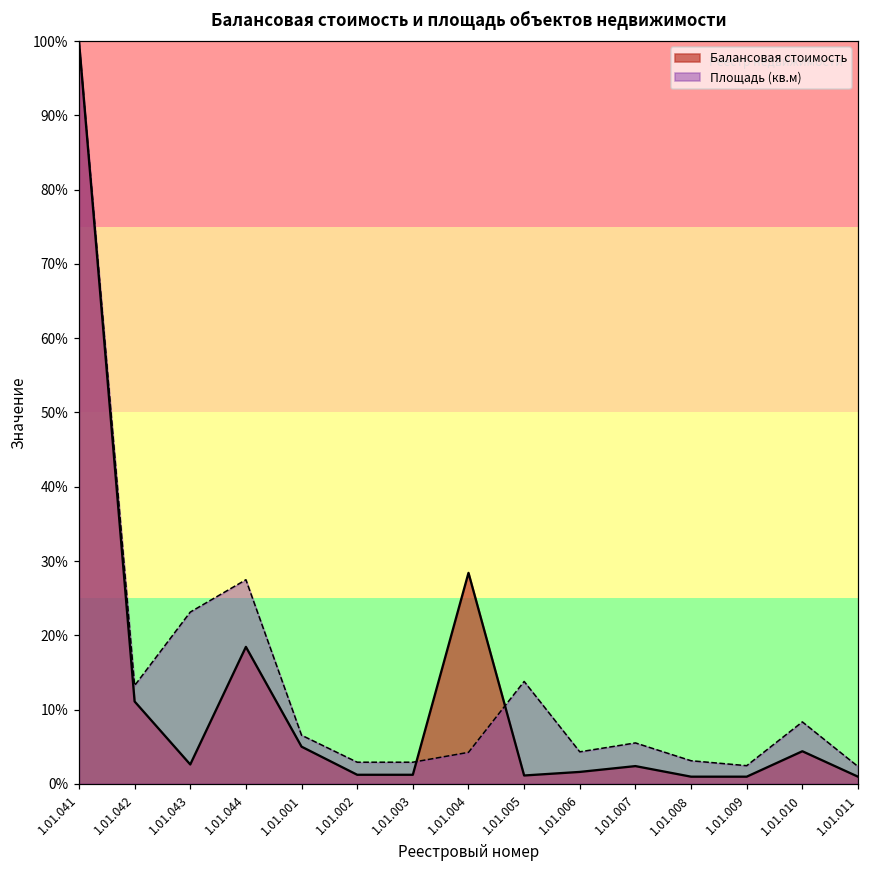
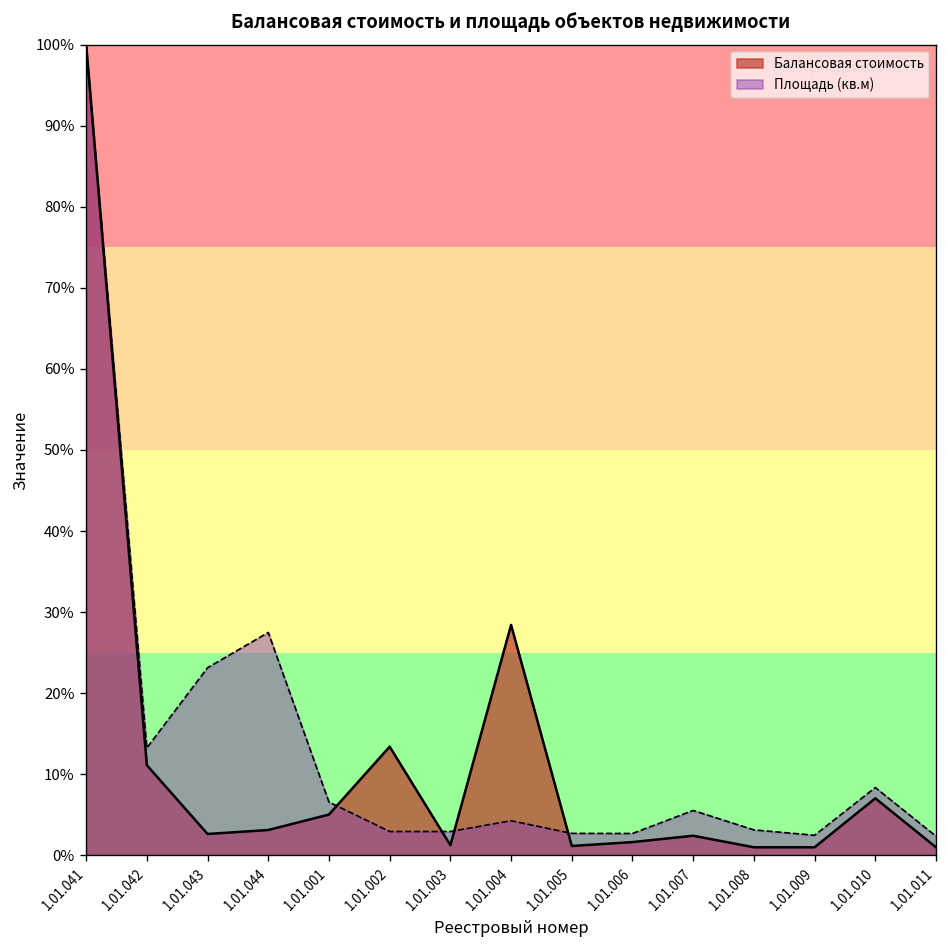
Балансовая стоимость, 1.01.044: 18% -> 3%
Балансовая стоимость, 1.01.002: 1% -> 13%
Площадь (кв.м), 1.01.005: 14% -> 3%
Площадь (кв.м), 1.01.006: 4% -> 3%
Балансовая стоимость, 1.01.010: 4% -> 7%
